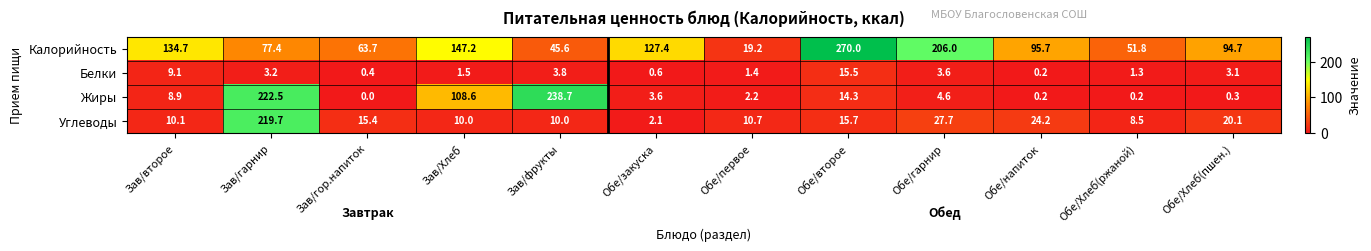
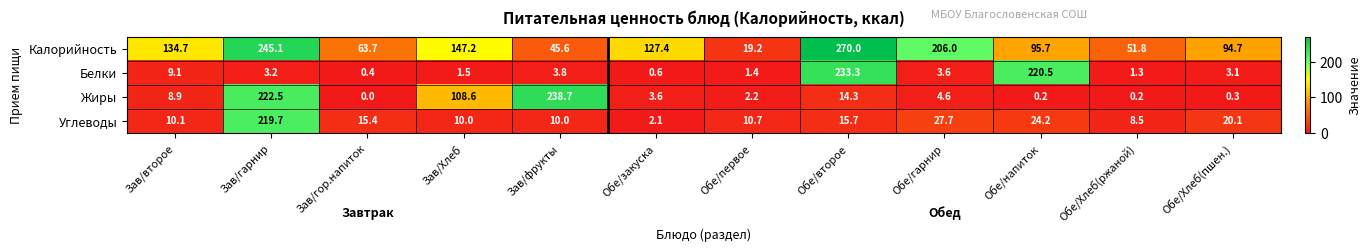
Калорийность, Зав/гарнир: 77.4 -> 245.1
Белки, Обе/второе: 15.5 -> 233.3
Белки, Обе/напиток: 0.2 -> 220.5
